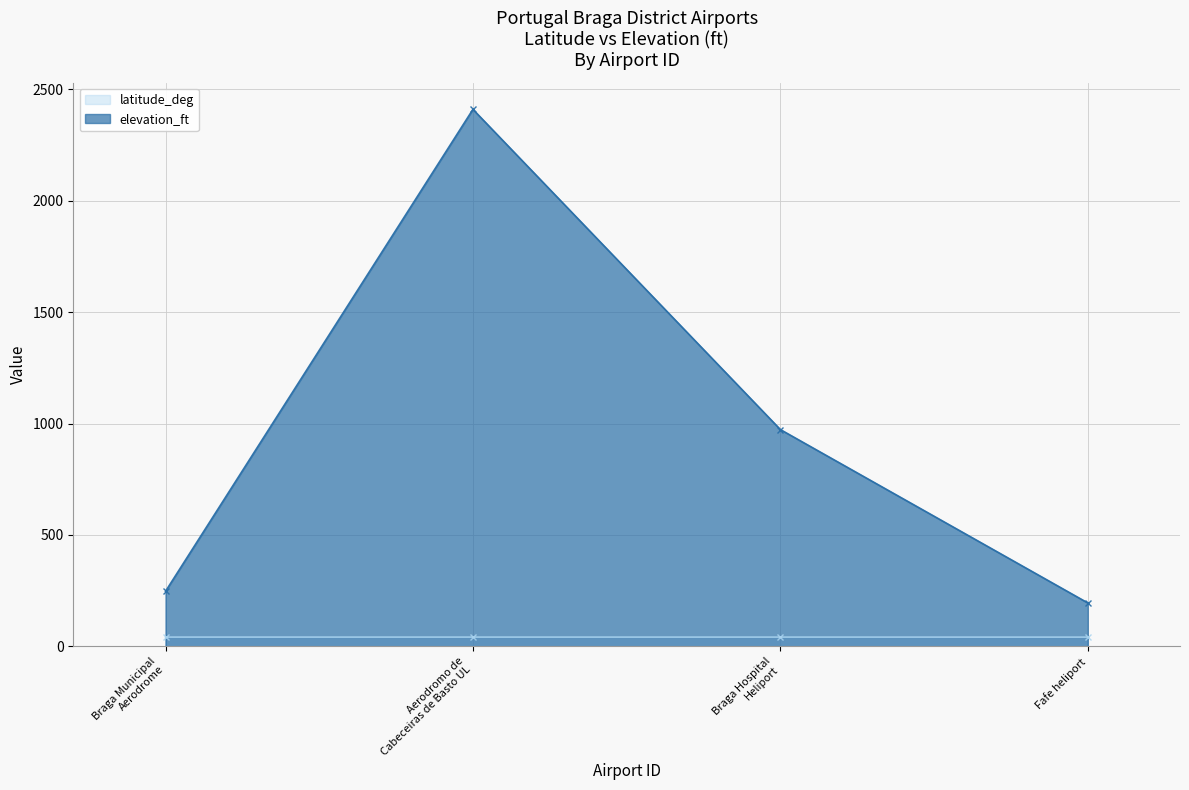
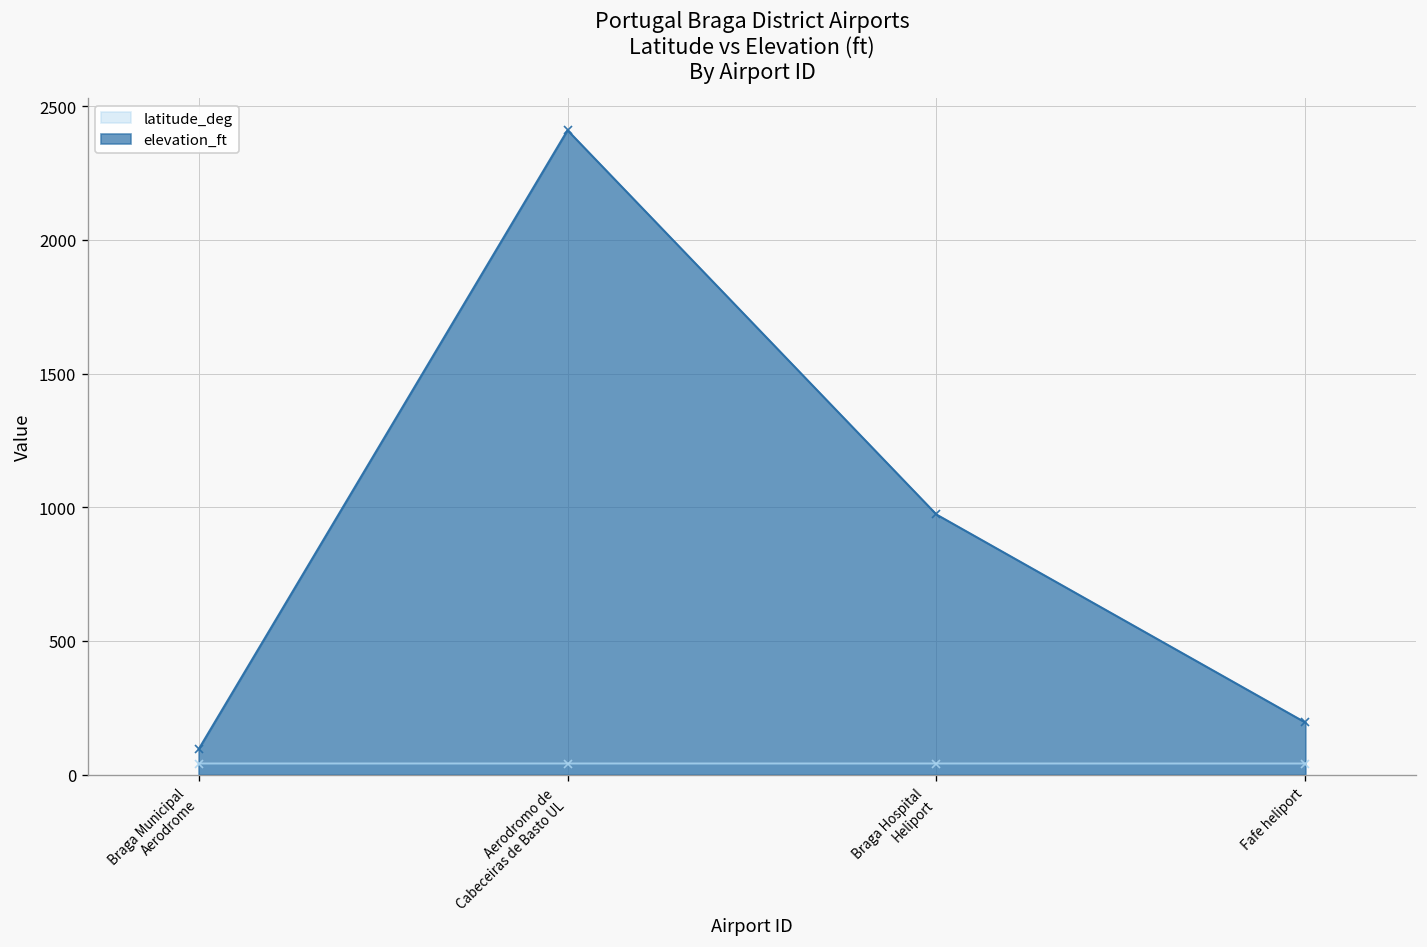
elevation_ft, Braga Municipal Aerodrome: 250 -> 100
